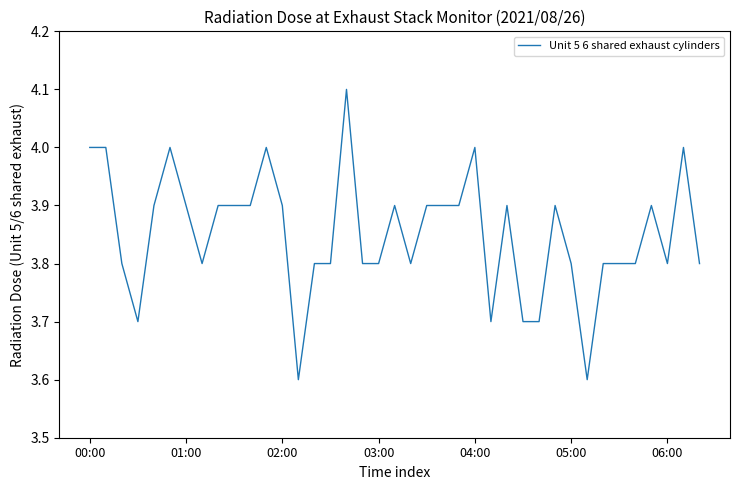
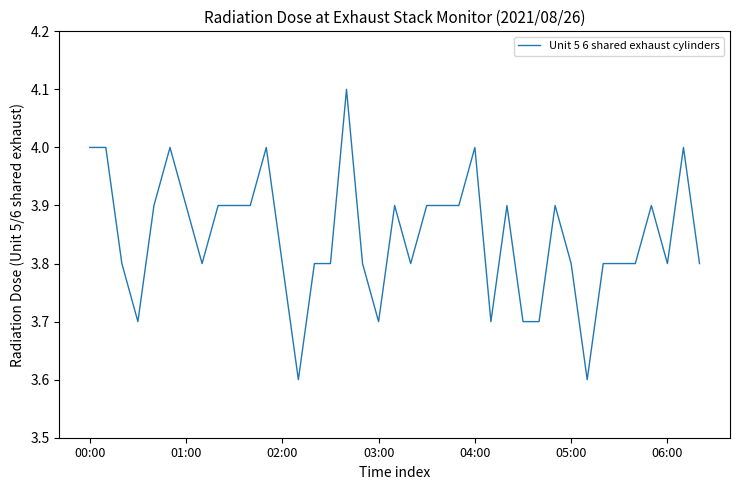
02:00: 3.9 -> 3.8
03:00: 3.8 -> 3.7
